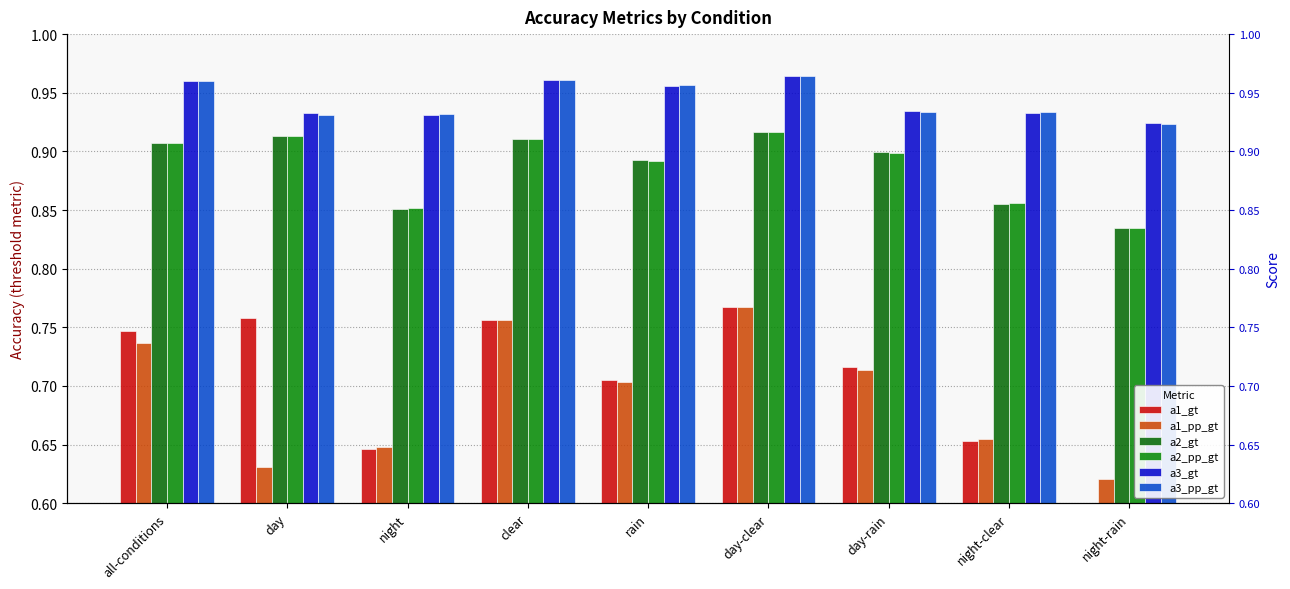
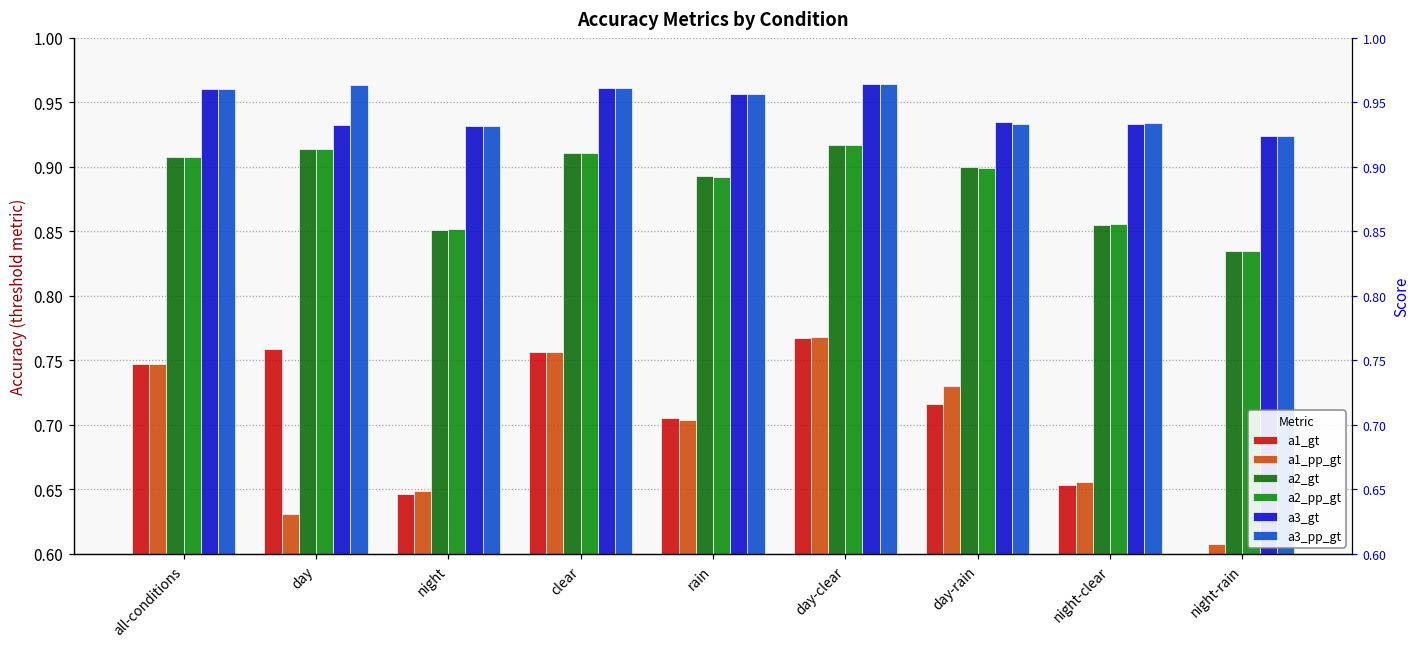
a1_pp_gt, all-conditions: 0.737 -> 0.747
a3_pp_gt, day: 0.931 -> 0.963
a1_pp_gt, day-rain: 0.714 -> 0.730
a1_pp_gt, night-rain: 0.620 -> 0.607
